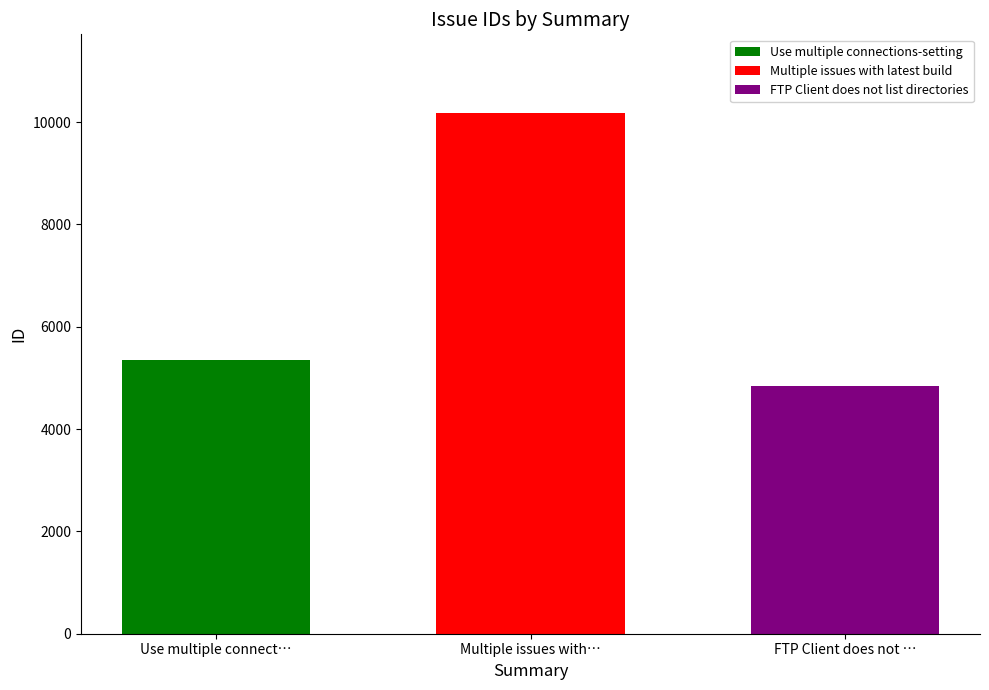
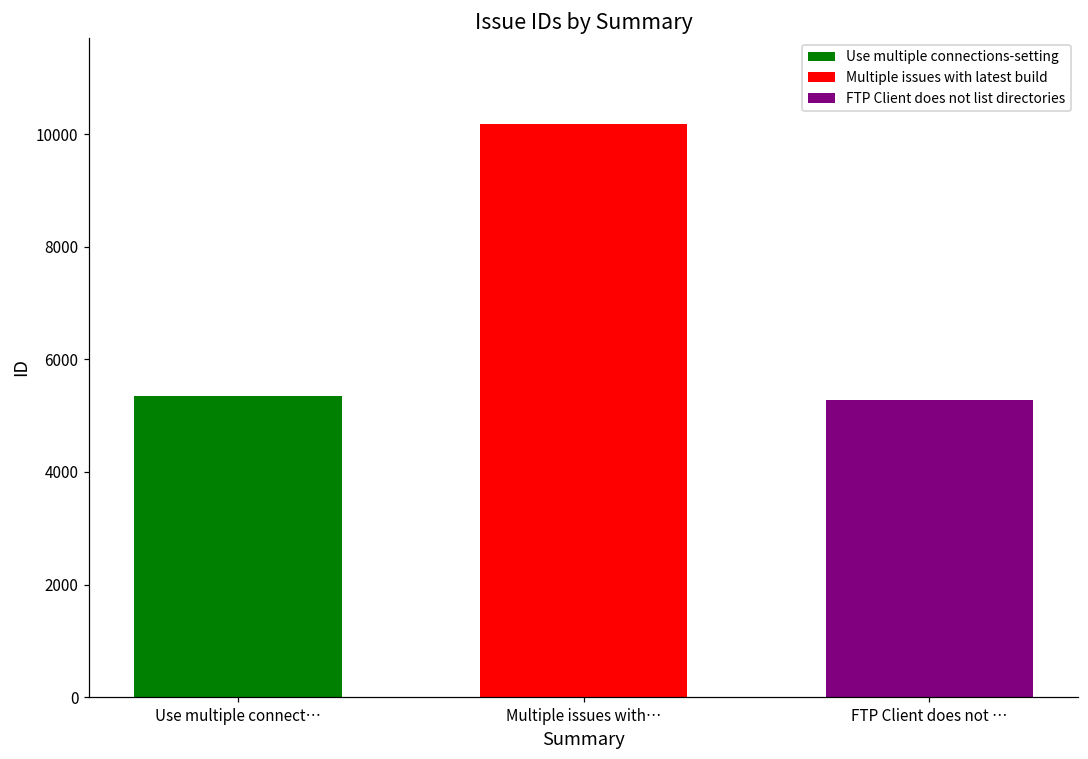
FTP Client does not …: 4800 -> 5300
